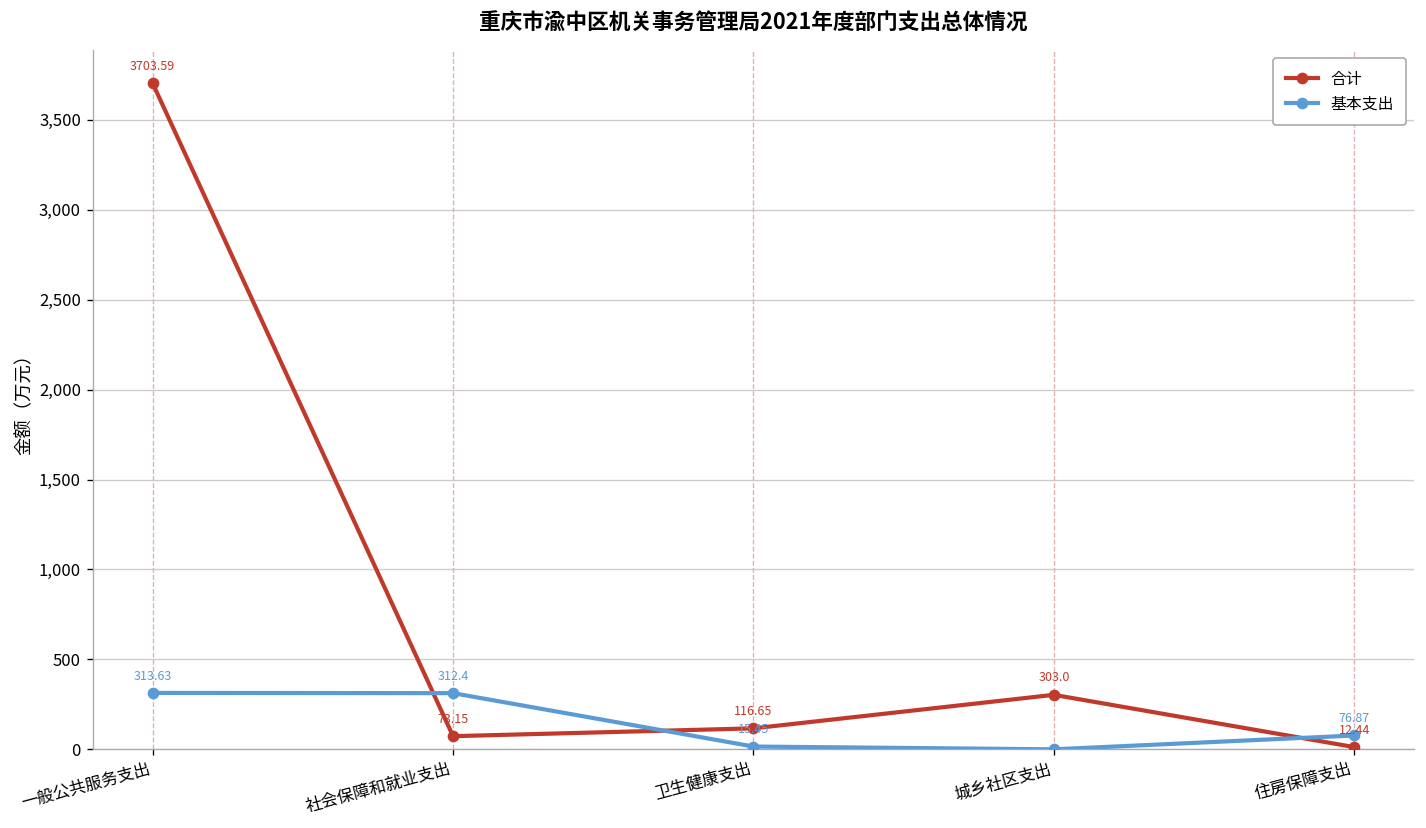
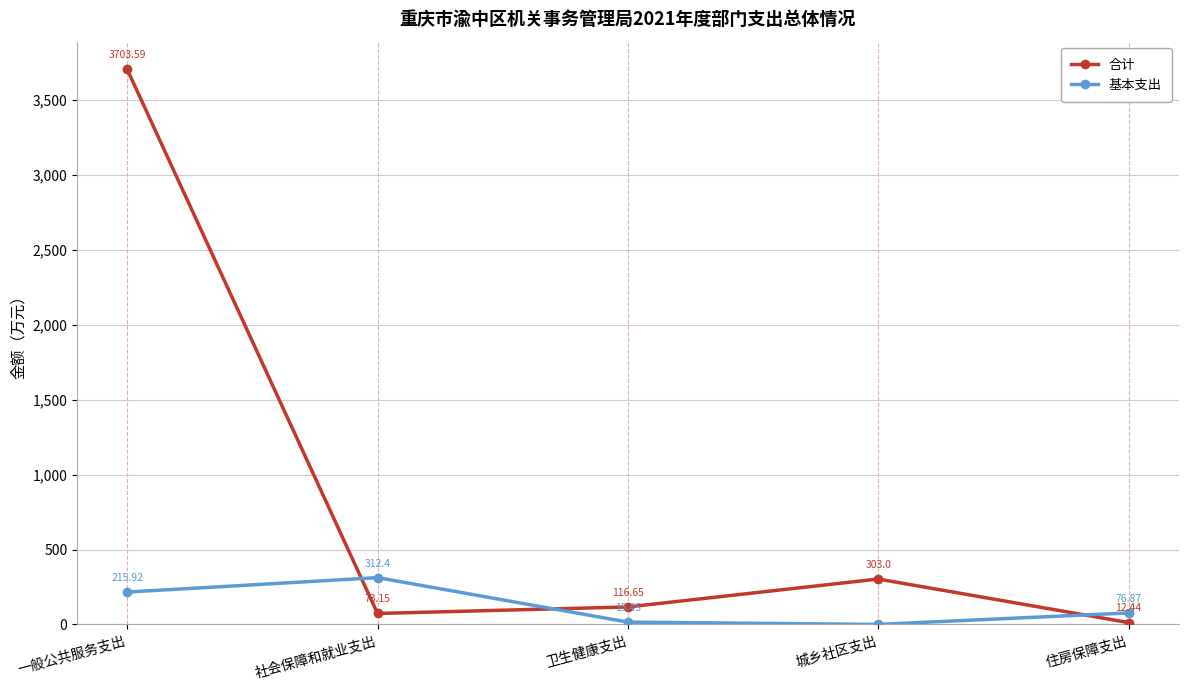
基本支出, 一般公共服务支出: 313.63 -> 215.92
